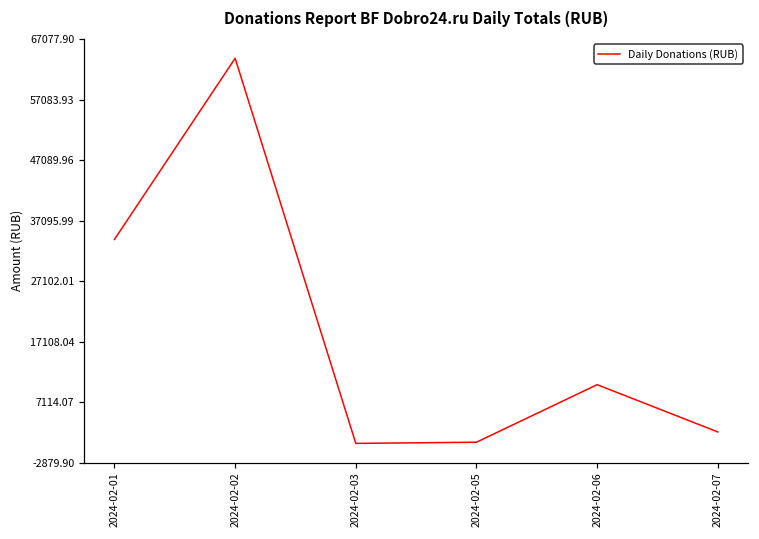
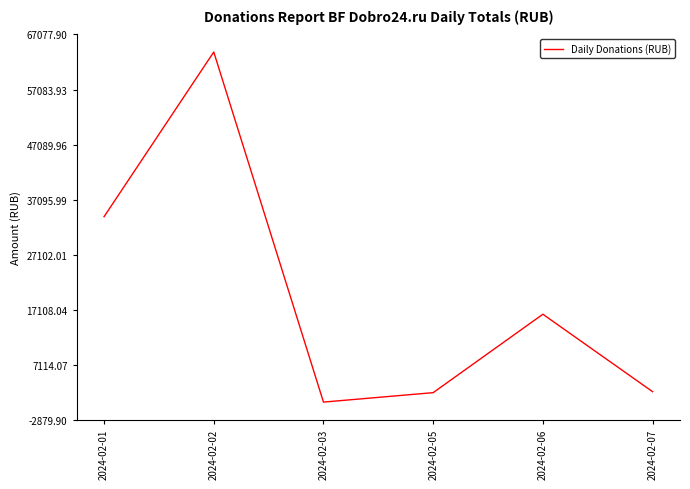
2024-02-05: 0 -> 2000
2024-02-06: 10000 -> 16000
